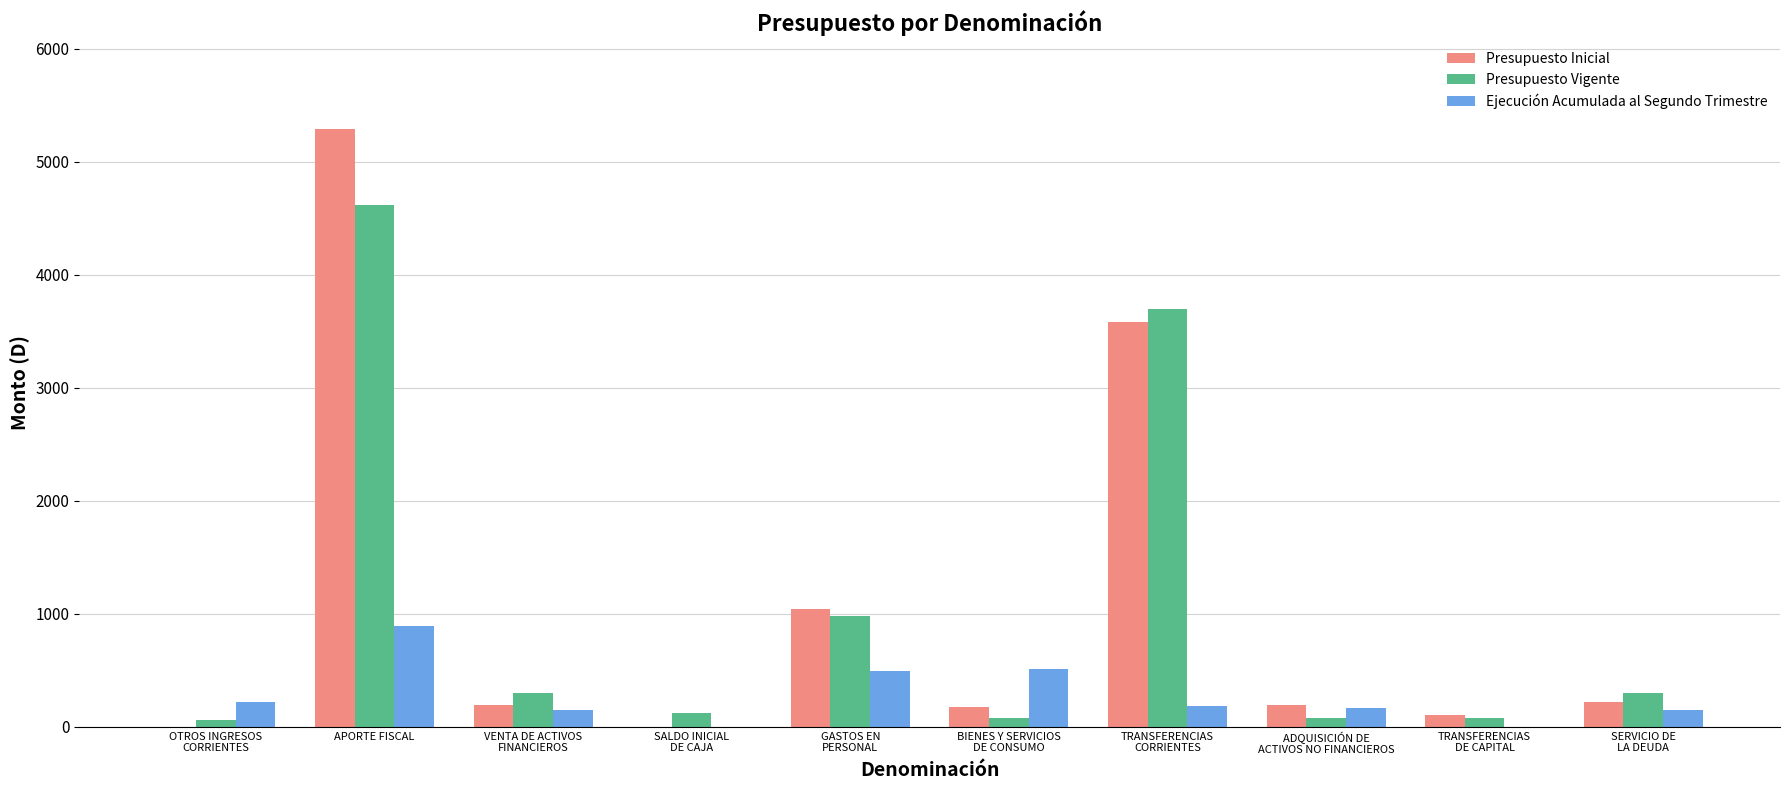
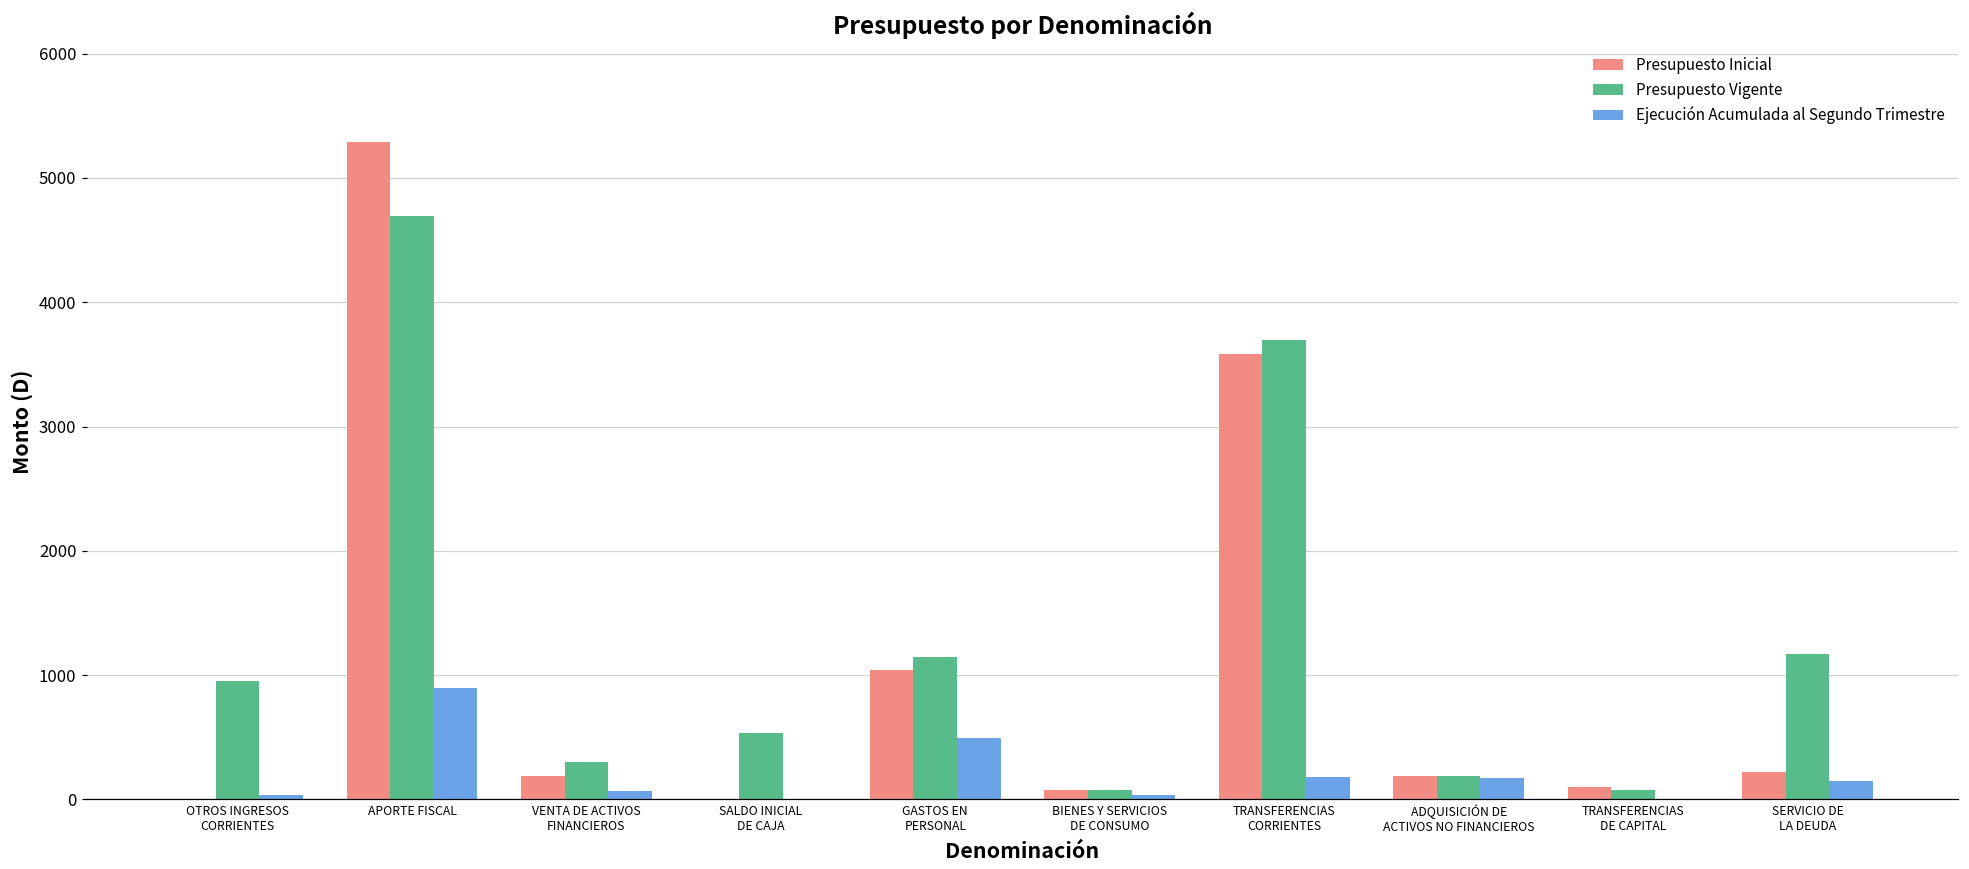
Presupuesto Vigente, OTROS INGRESOS CORRIENTES: 60 -> 950
Ejecución Acumulada al Segundo Trimestre, OTROS INGRESOS CORRIENTES: 210 -> 30
Presupuesto Vigente, APORTE FISCAL: 4620 -> 4700
Ejecución Acumulada al Segundo Trimestre, VENTA DE ACTIVOS FINANCIEROS: 150 -> 60
Presupuesto Vigente, SALDO INICIAL DE CAJA: 130 -> 540
Presupuesto Vigente, GASTOS EN PERSONAL: 980 -> 1150
Presupuesto Inicial, BIENES Y SERVICIOS DE CONSUMO: 180 -> 70
Ejecución Acumulada al Segundo Trimestre, BIENES Y SERVICIOS DE CONSUMO: 510 -> 40
Presupuesto Vigente, ADQUISICIÓN DE ACTIVOS NO FINANCIEROS: 80 -> 190
Presupuesto Vigente, SERVICIO DE LA DEUDA: 300 -> 1170
